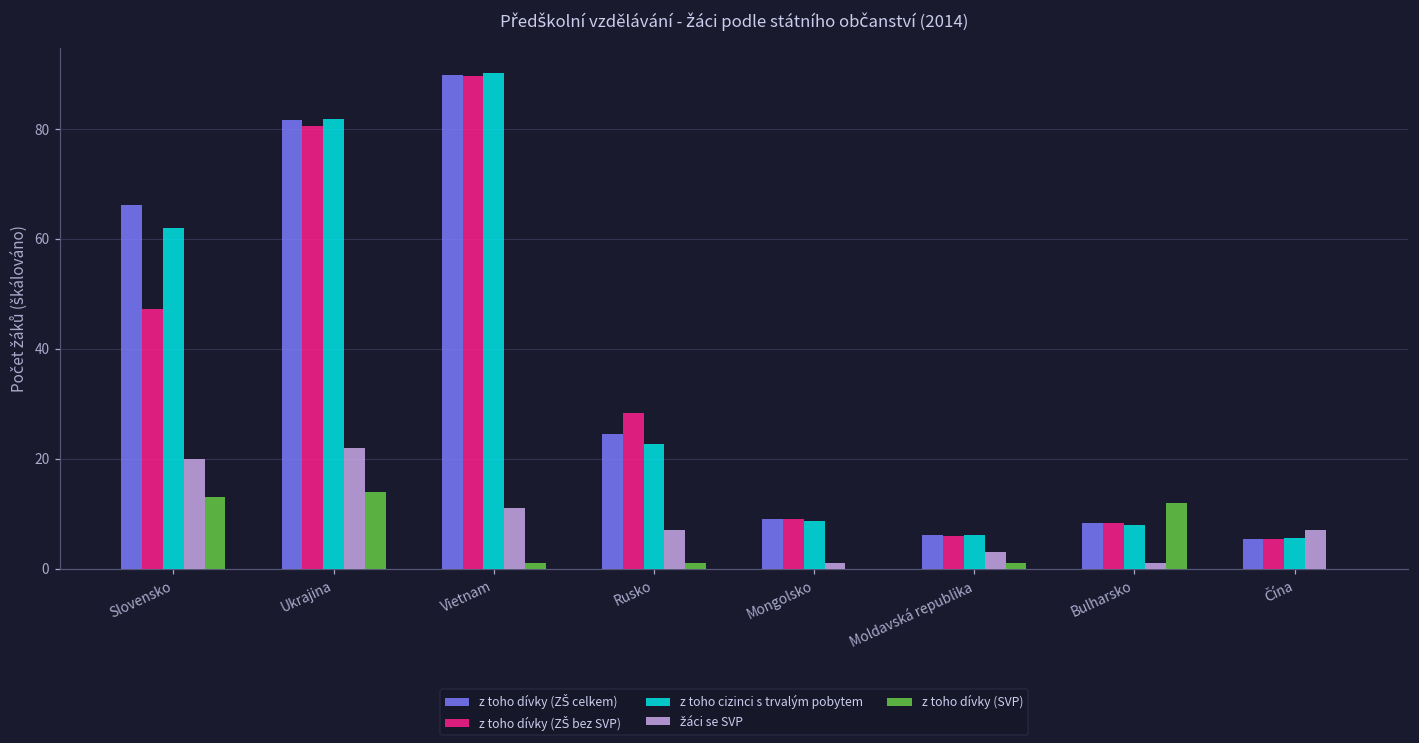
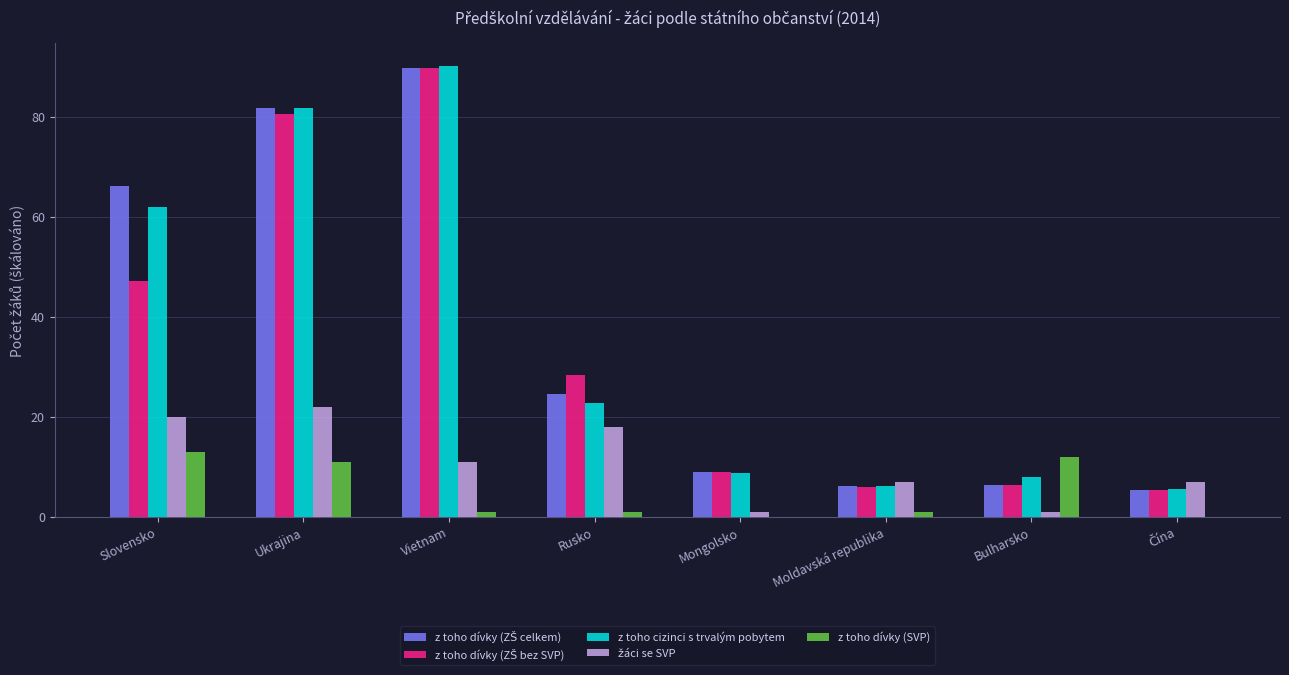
z toho dívky (SVP), Ukrajina: 14 -> 11
žáci se SVP, Rusko: 7 -> 18
žáci se SVP, Moldavská republika: 3 -> 7
z toho dívky (ZŠ celkem), Bulharsko: 8 -> 6
z toho dívky (ZŠ bez SVP), Bulharsko: 8 -> 6
